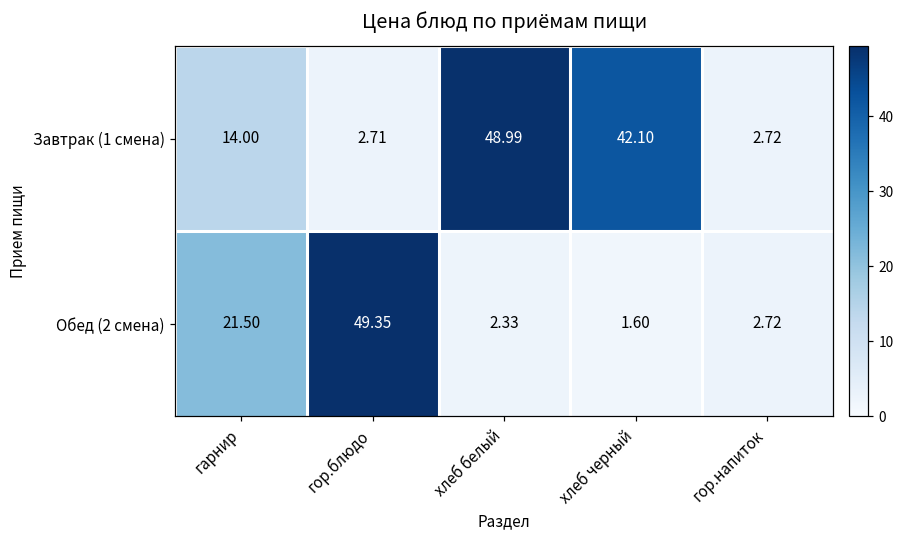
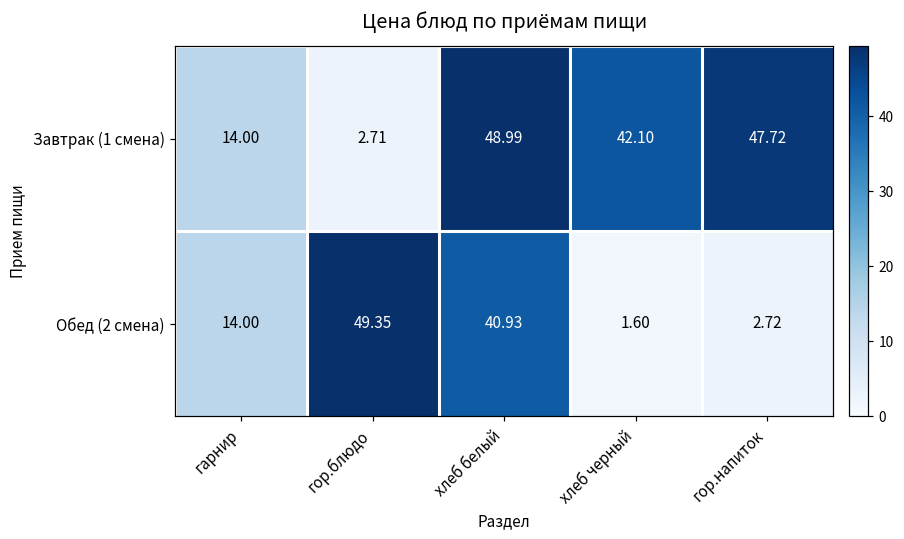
Завтрак (1 смена), гор.напиток: 2.72 -> 47.72
Обед (2 смена), гарнир: 21.50 -> 14.00
Обед (2 смена), хлеб белый: 2.33 -> 40.93
